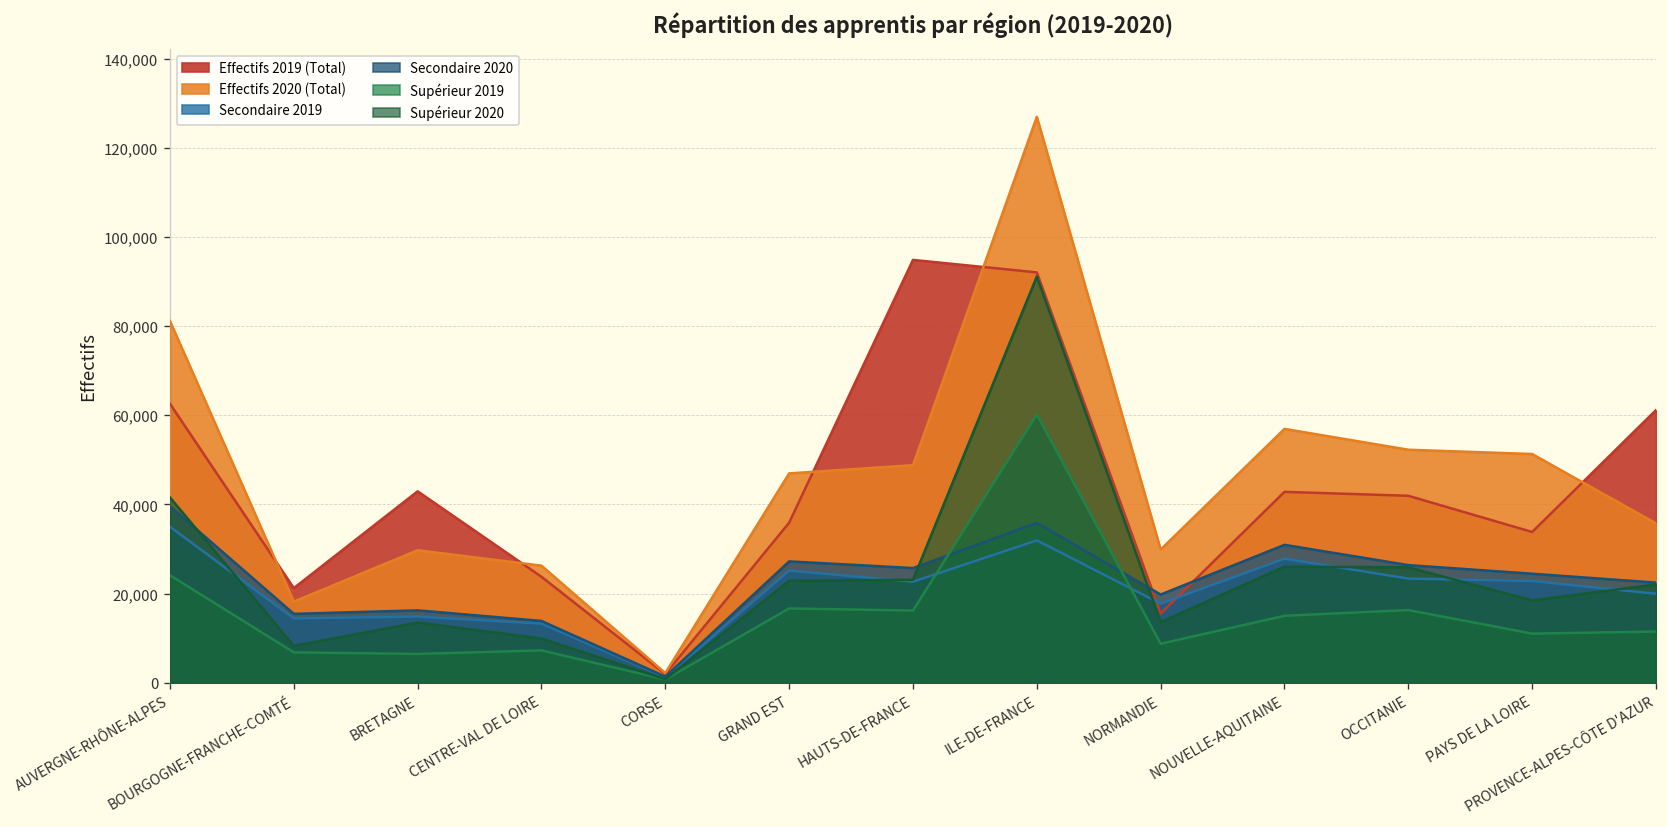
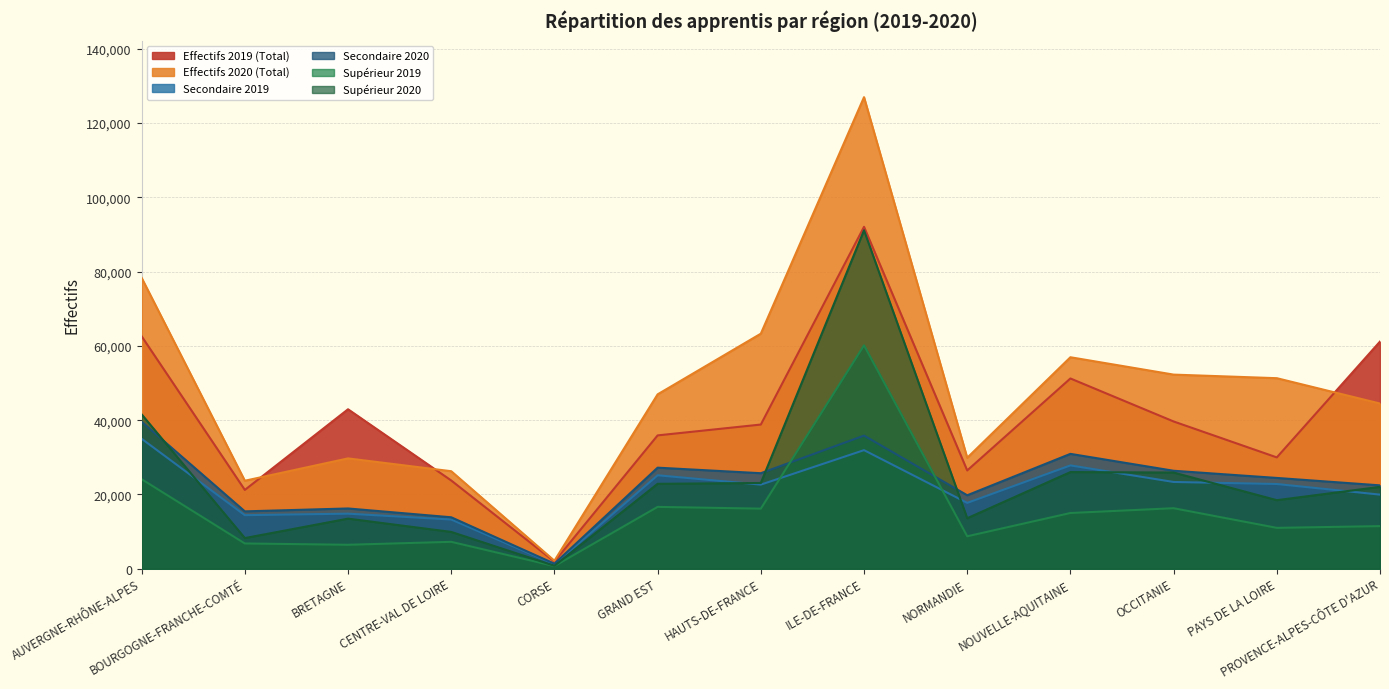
Effectifs 2020 (Total), AUVERGNE-RHÔNE-ALPES: 81,000 -> 78,000
Effectifs 2020 (Total), BOURGOGNE-FRANCHE-COMTÉ: 18,000 -> 24,000
Effectifs 2019 (Total), HAUTS-DE-FRANCE: 95,000 -> 39,000
Effectifs 2020 (Total), HAUTS-DE-FRANCE: 49,000 -> 63,000
Effectifs 2019 (Total), NORMANDIE: 16,000 -> 26,000
Effectifs 2019 (Total), NOUVELLE-AQUITAINE: 43,000 -> 51,000
Effectifs 2019 (Total), OCCITANIE: 42,000 -> 40,000
Effectifs 2019 (Total), PAYS DE LA LOIRE: 34,000 -> 30,000
Effectifs 2020 (Total), PROVENCE-ALPES-CÔTE D'AZUR: 36,000 -> 44,000
